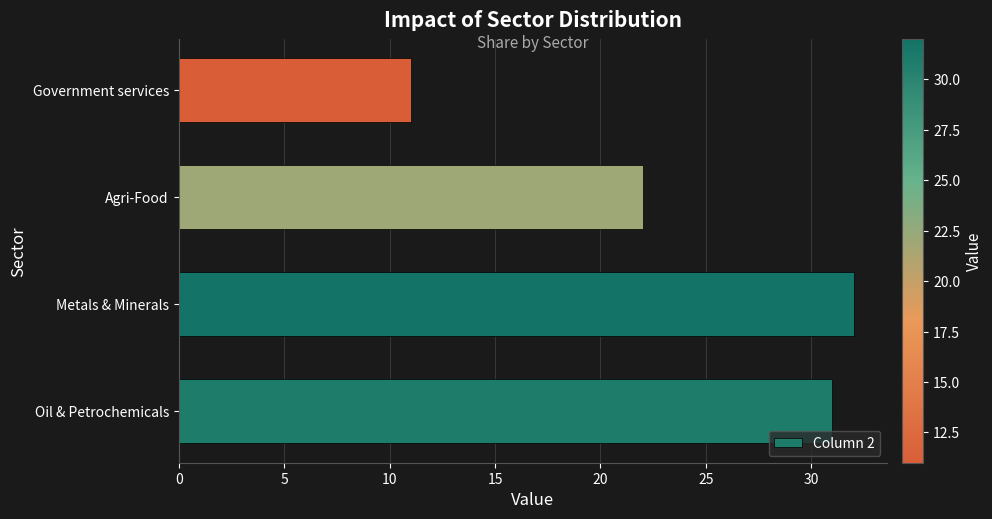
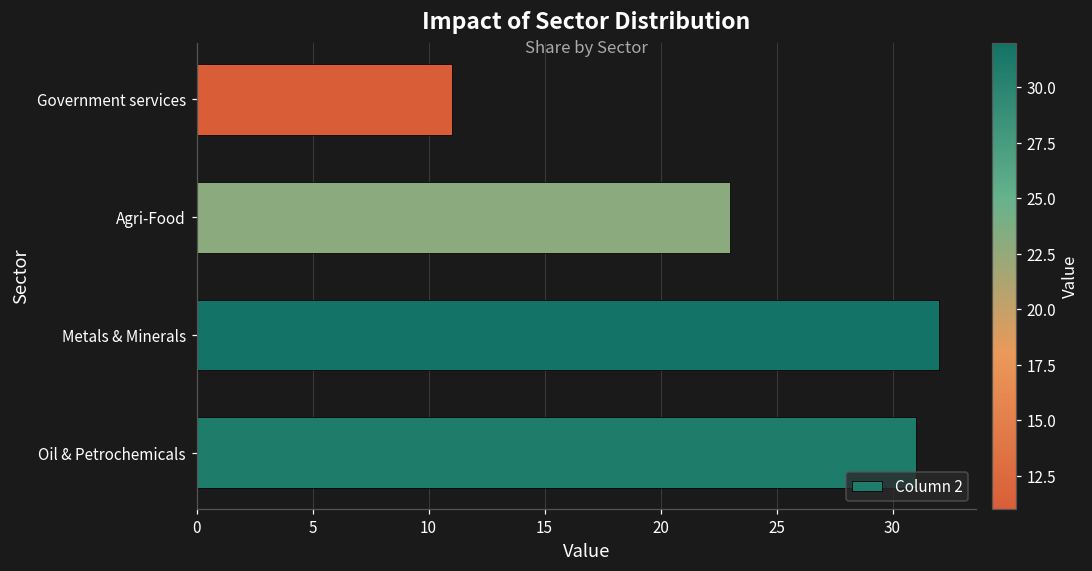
Agri-Food: 22 -> 23
